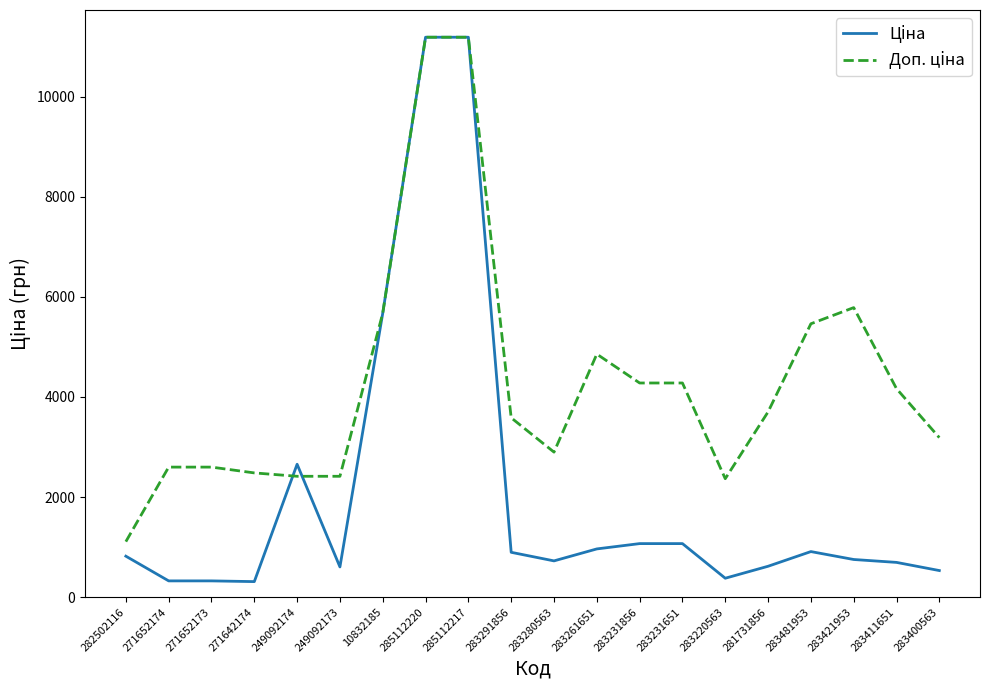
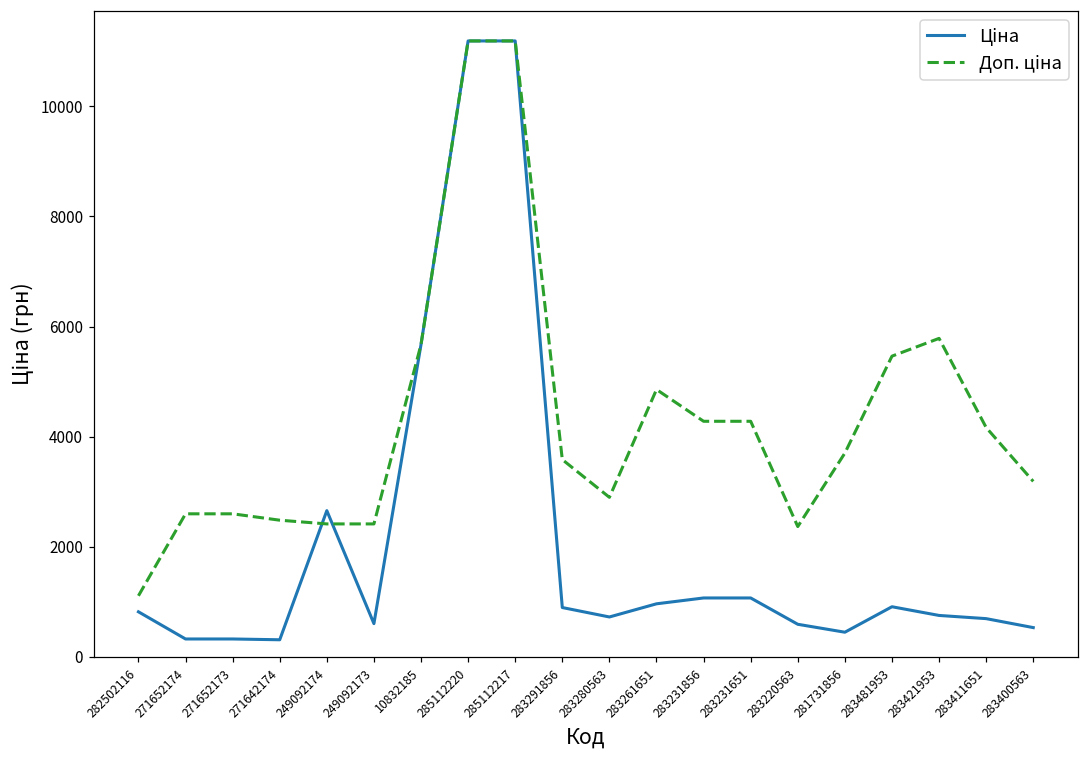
Ціна, 283220563: 400 -> 600
Ціна, 281731856: 600 -> 400
